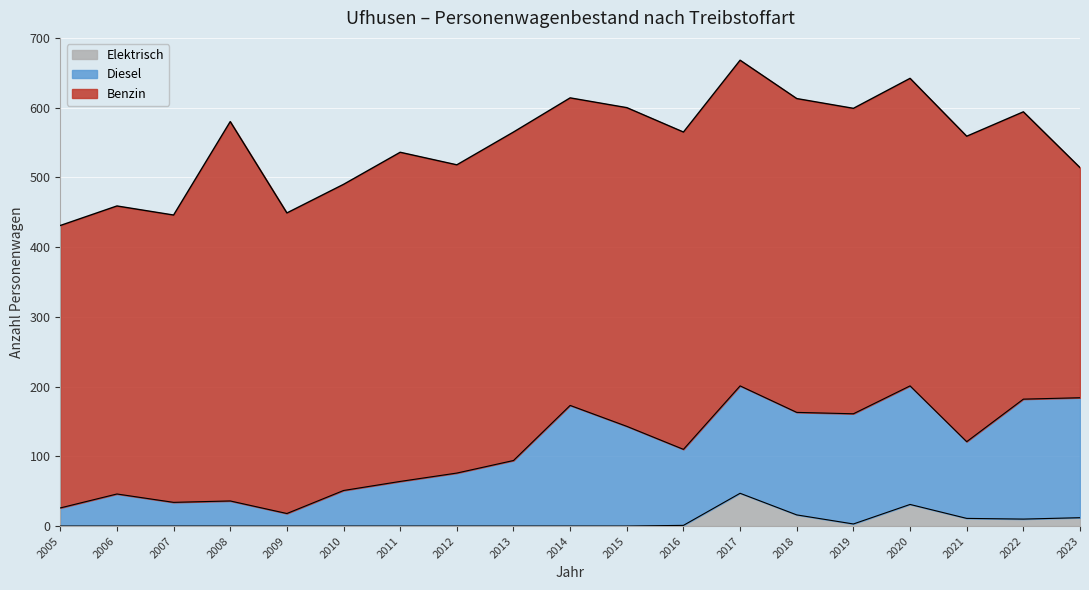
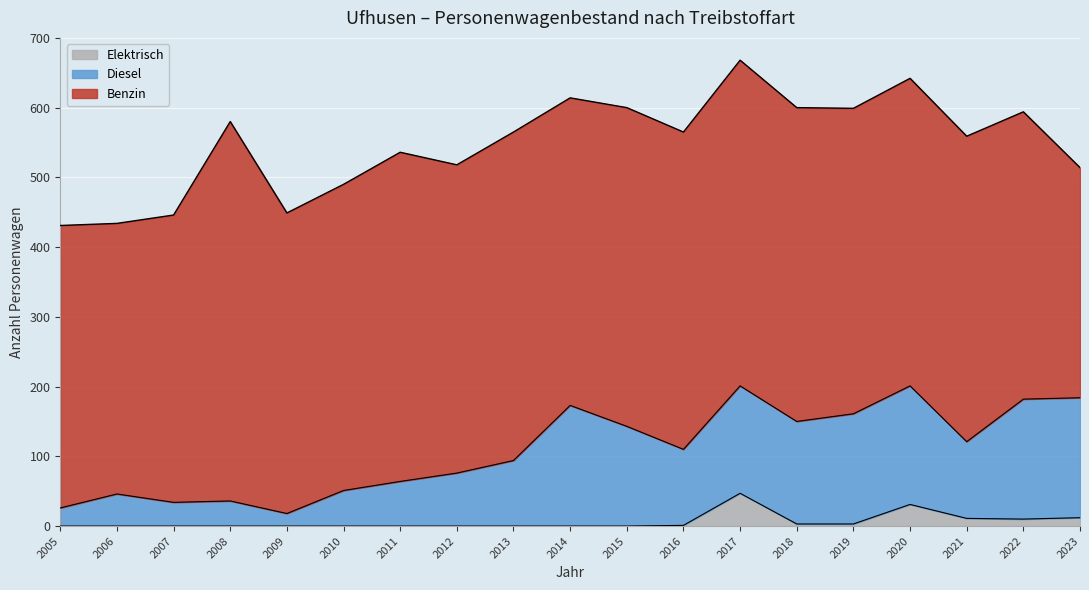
Benzin, 2006: 410 -> 390
Elektrisch, 2018: 20 -> 0
